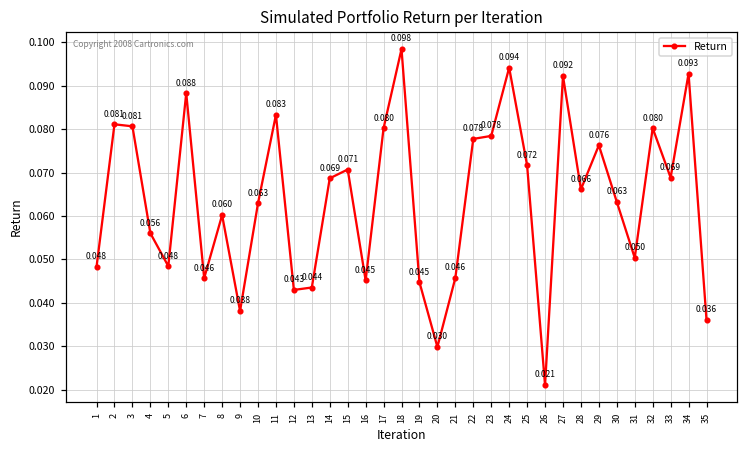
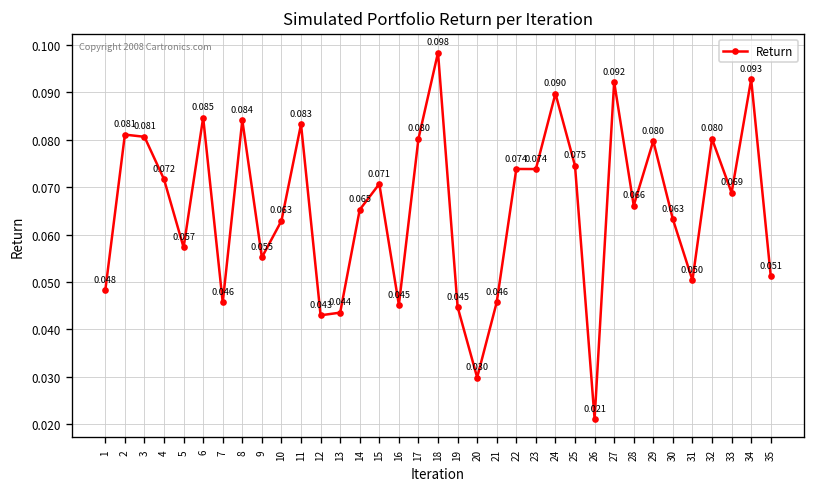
4: 0.056 -> 0.072
5: 0.048 -> 0.057
6: 0.088 -> 0.085
8: 0.060 -> 0.084
9: 0.038 -> 0.055
14: 0.069 -> 0.065
22: 0.078 -> 0.074
23: 0.078 -> 0.074
24: 0.094 -> 0.090
25: 0.072 -> 0.075
29: 0.076 -> 0.080
35: 0.036 -> 0.051
